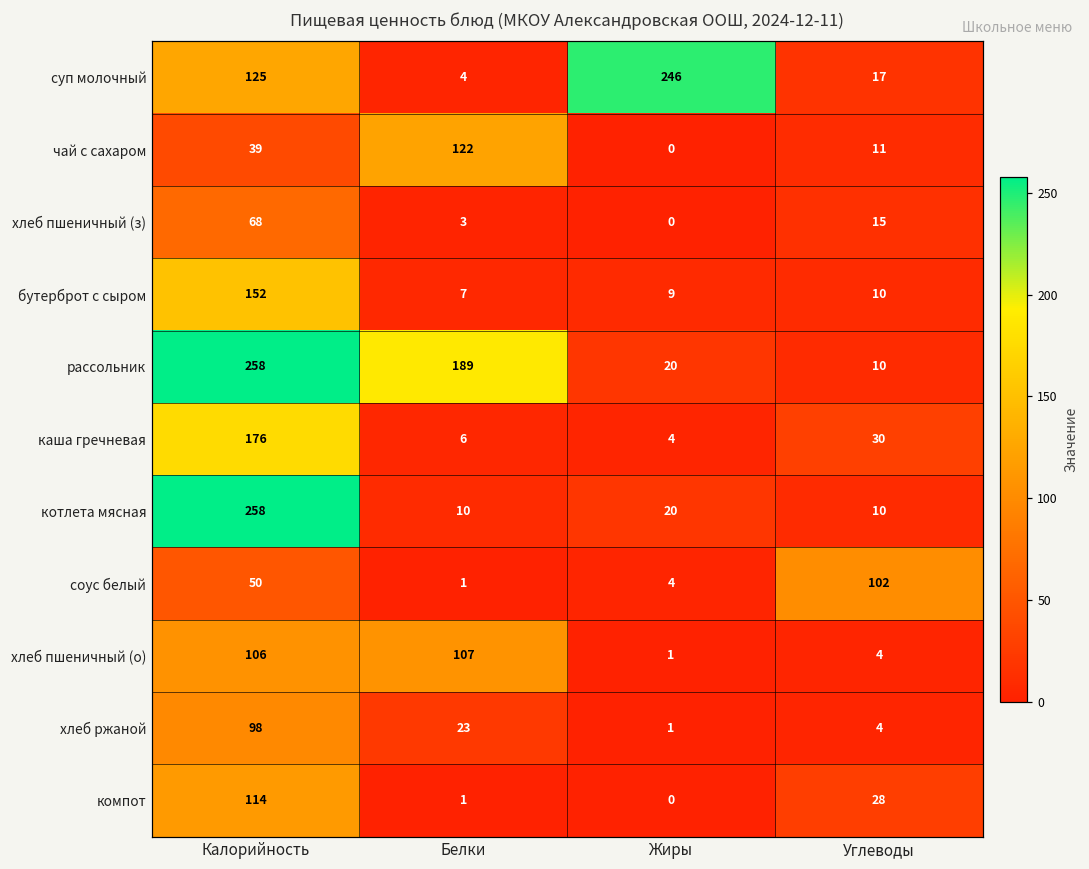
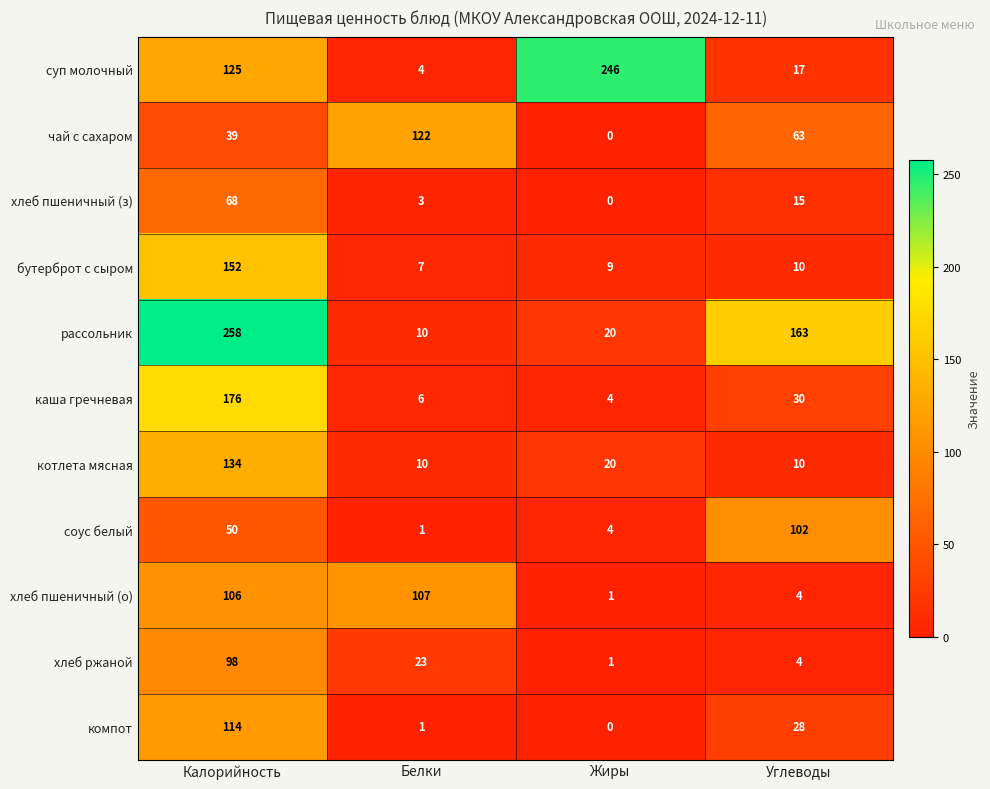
чай с сахаром, Углеводы: 11 -> 63
рассольник, Белки: 189 -> 10
рассольник, Углеводы: 10 -> 163
котлета мясная, Калорийность: 258 -> 134
